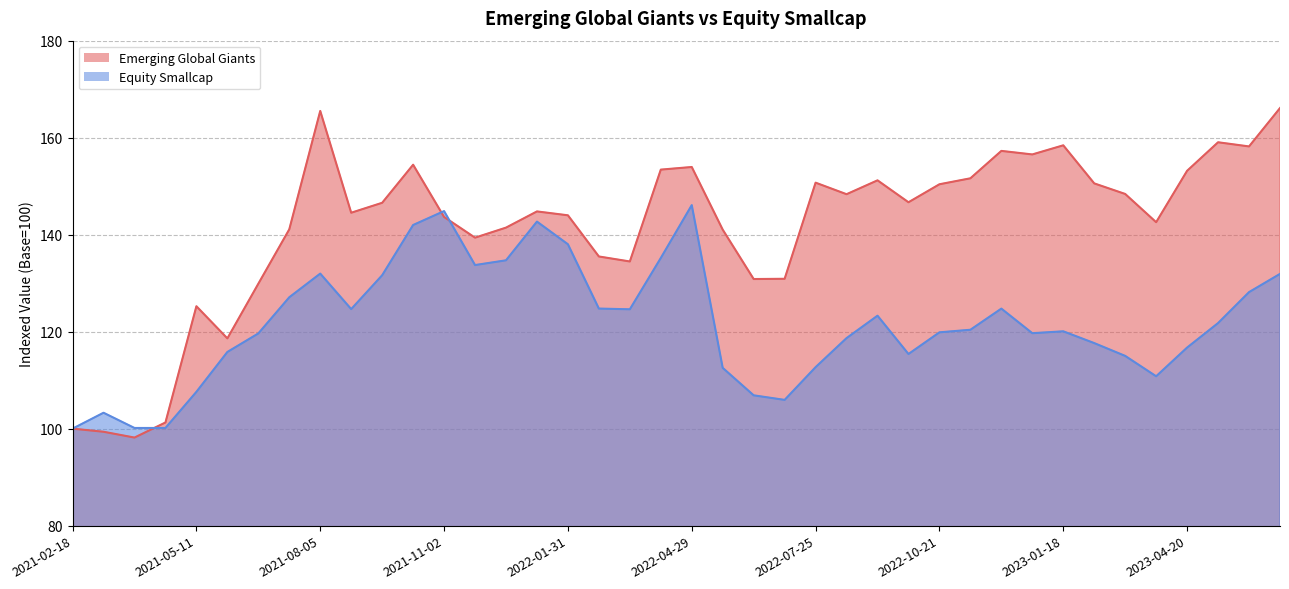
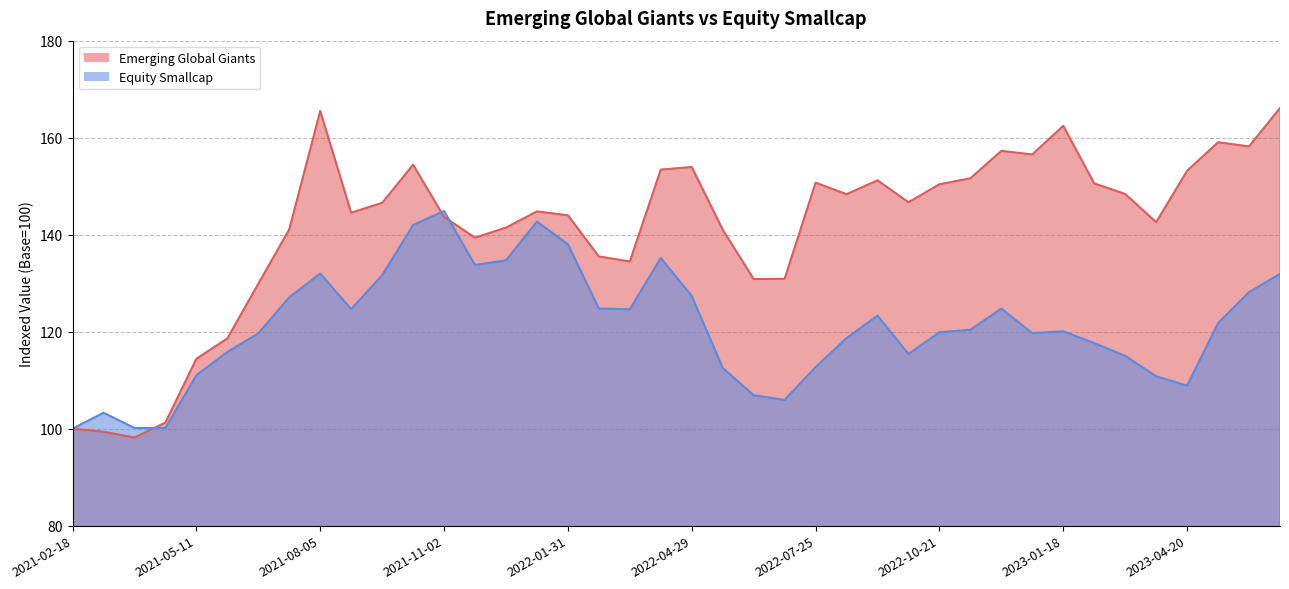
Emerging Global Giants, 2021-05-11: 125 -> 114
Equity Smallcap, 2021-05-11: 108 -> 111
Equity Smallcap, 2022-04-29: 146 -> 127
Emerging Global Giants, 2023-01-18: 158 -> 162
Equity Smallcap, 2023-04-20: 117 -> 109
